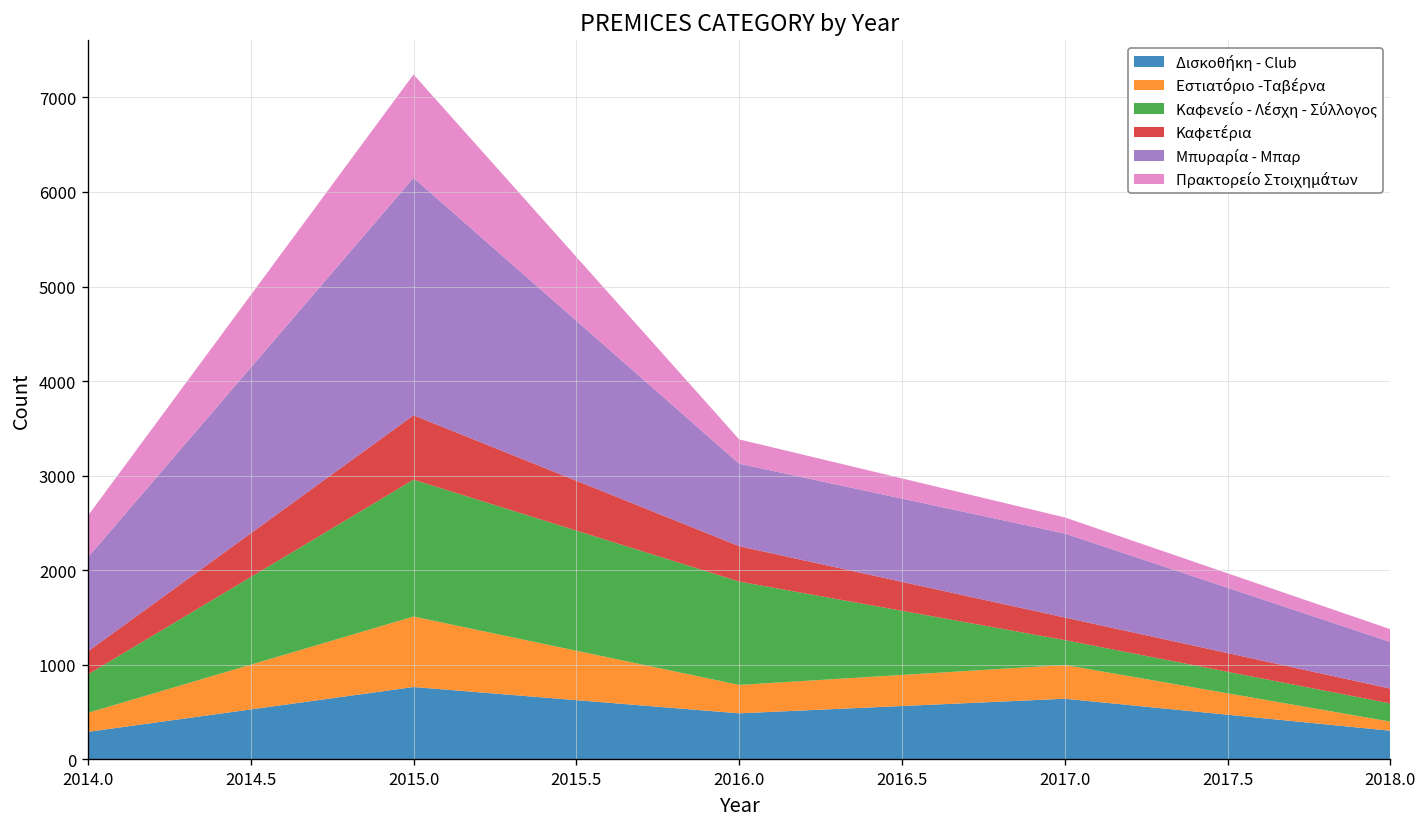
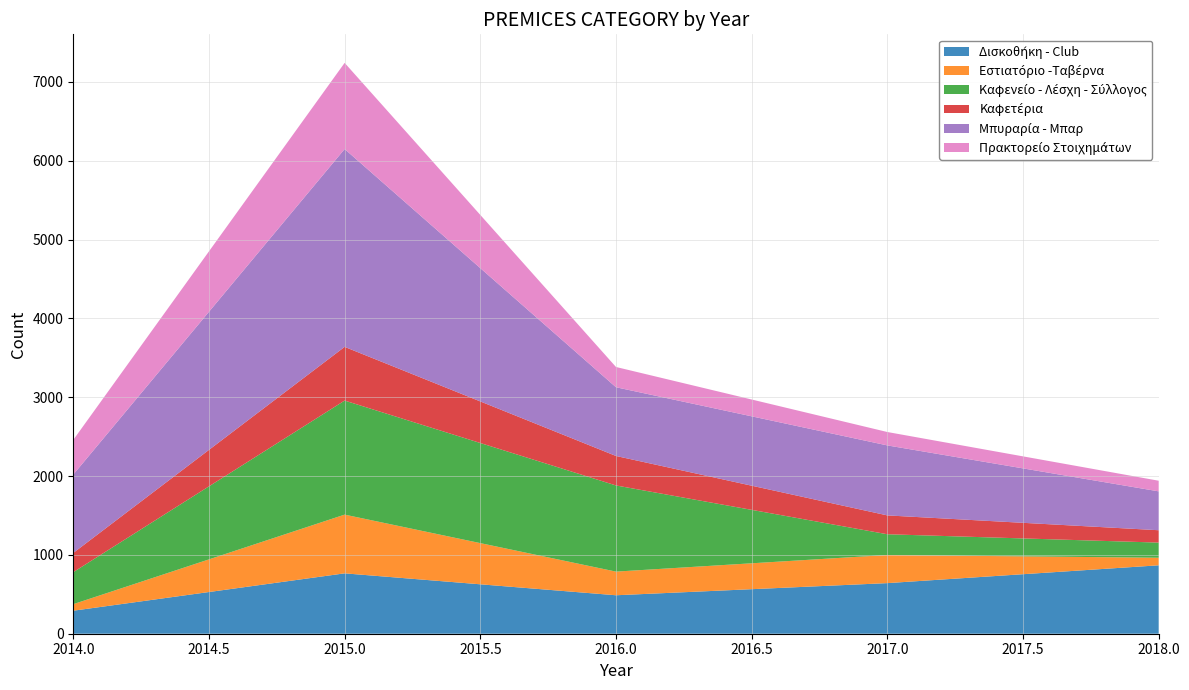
Εστιατόριο -Ταβέρνα, 2014.0: 200 -> 100
Δισκοθήκη - Club, 2018.0: 300 -> 900
